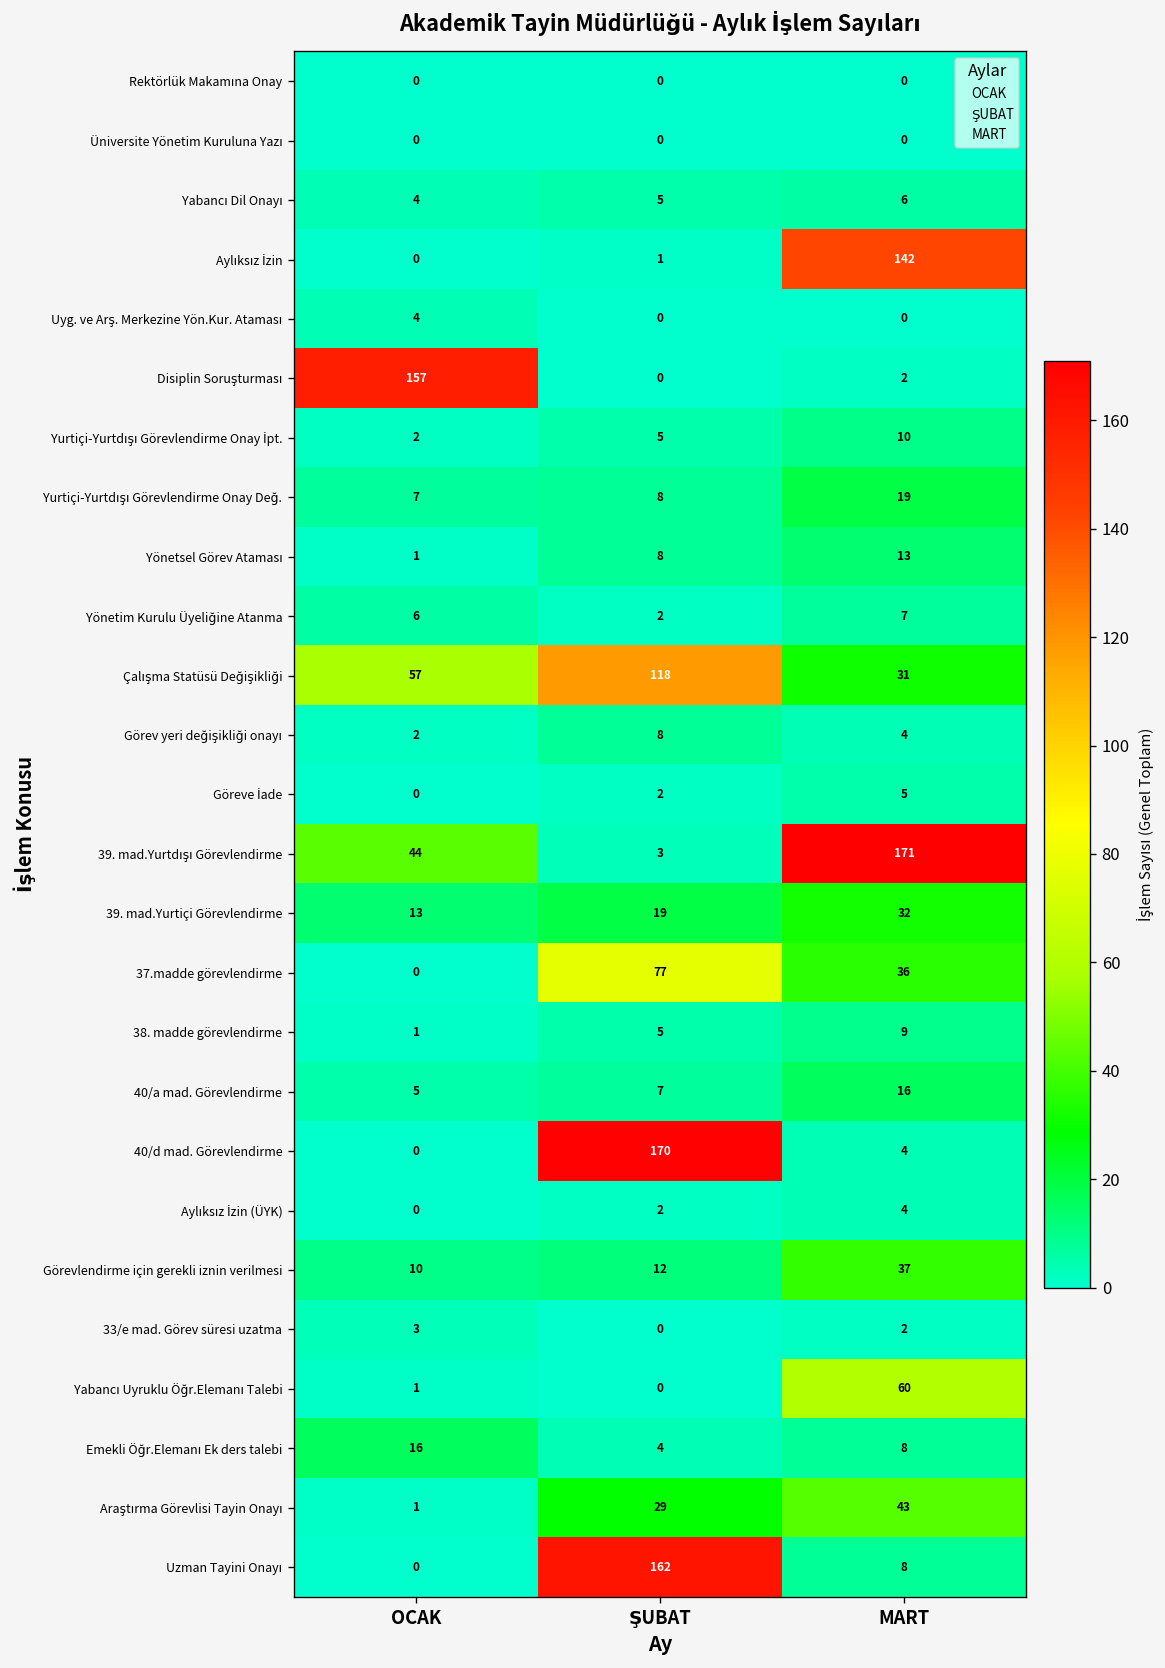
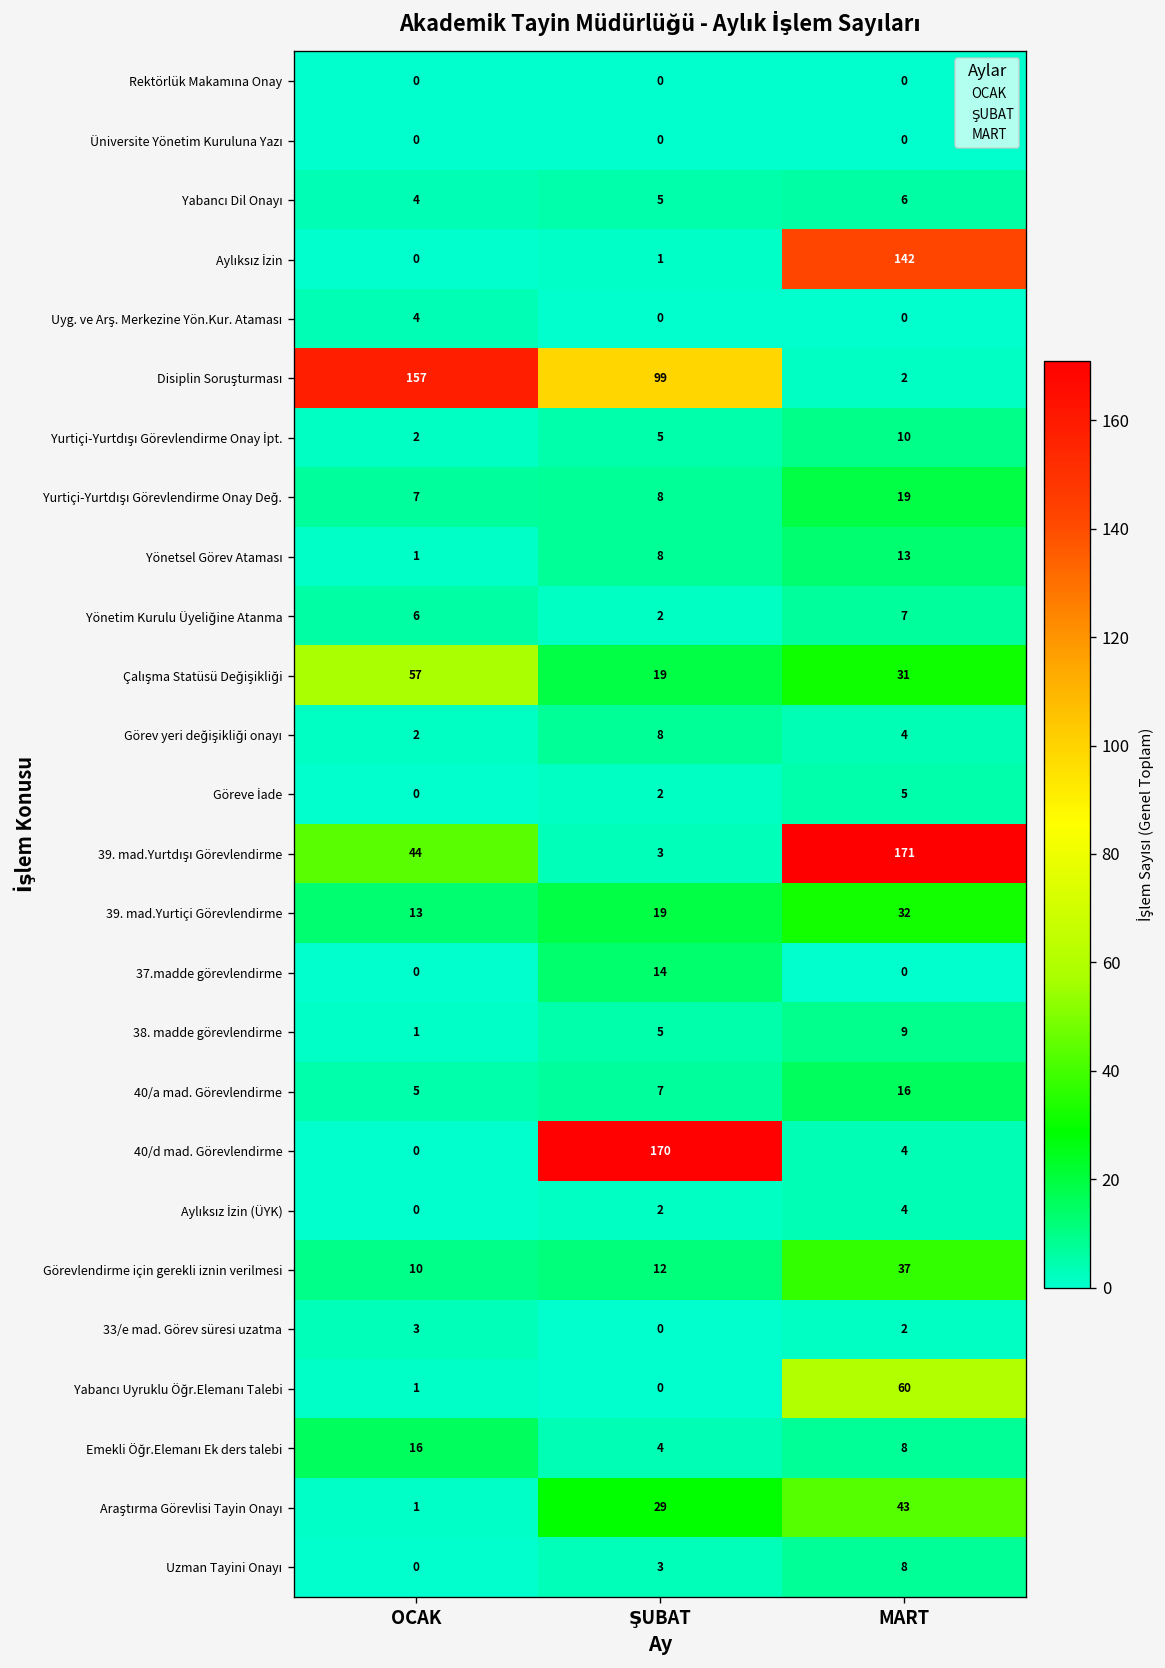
Disiplin Soruşturması, ŞUBAT: 0 -> 99
Çalışma Statüsü Değişikliği, ŞUBAT: 118 -> 19
37.madde görevlendirme, ŞUBAT: 77 -> 14
37.madde görevlendirme, MART: 36 -> 0
Uzman Tayini Onayı, ŞUBAT: 162 -> 3
